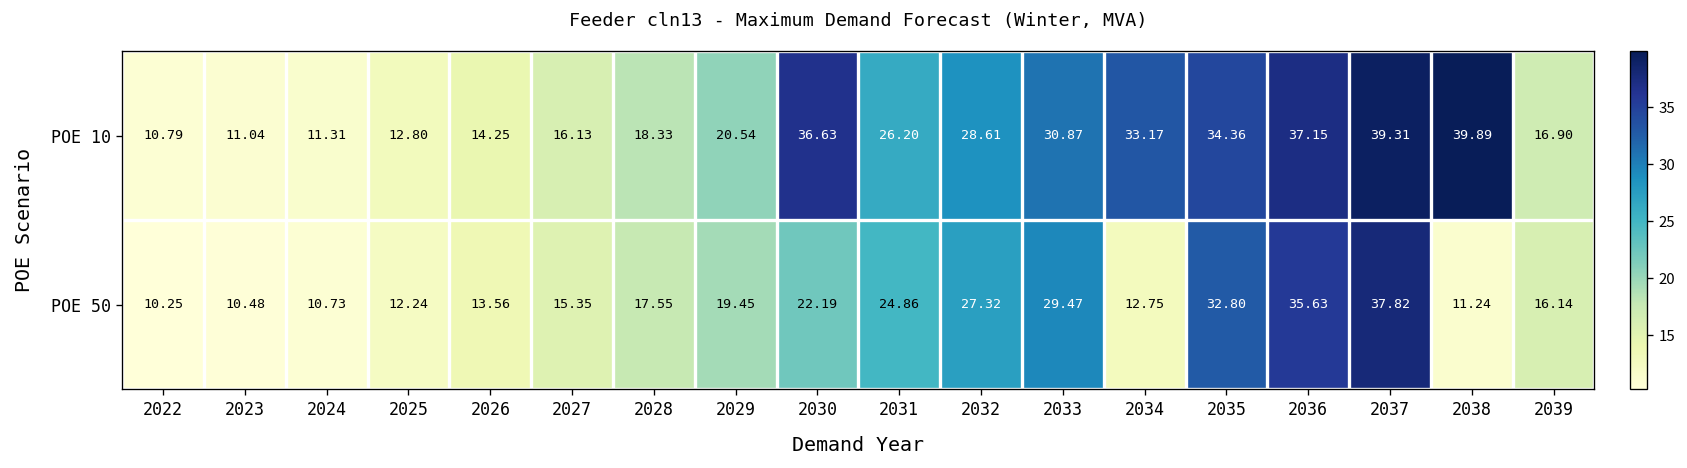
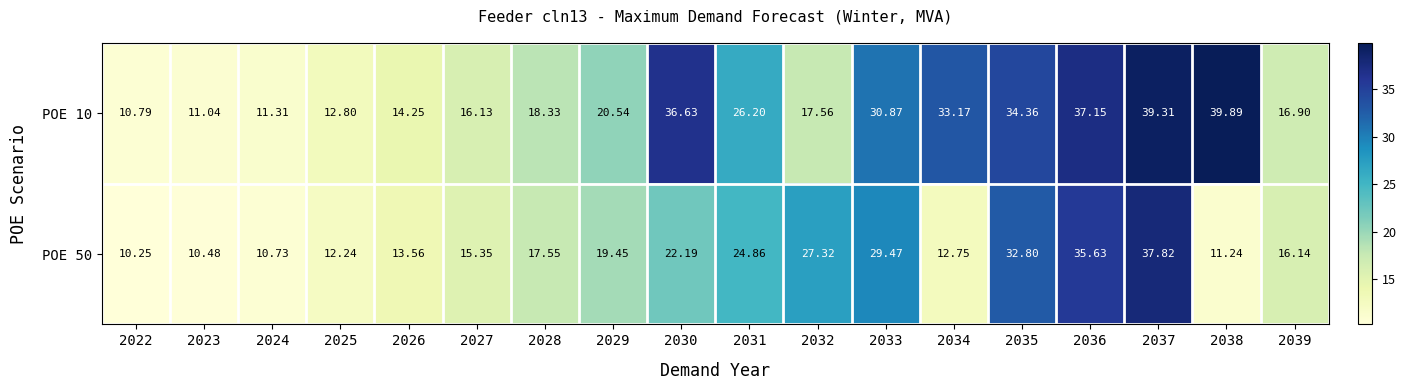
POE 10, 2032: 28.61 -> 17.56
